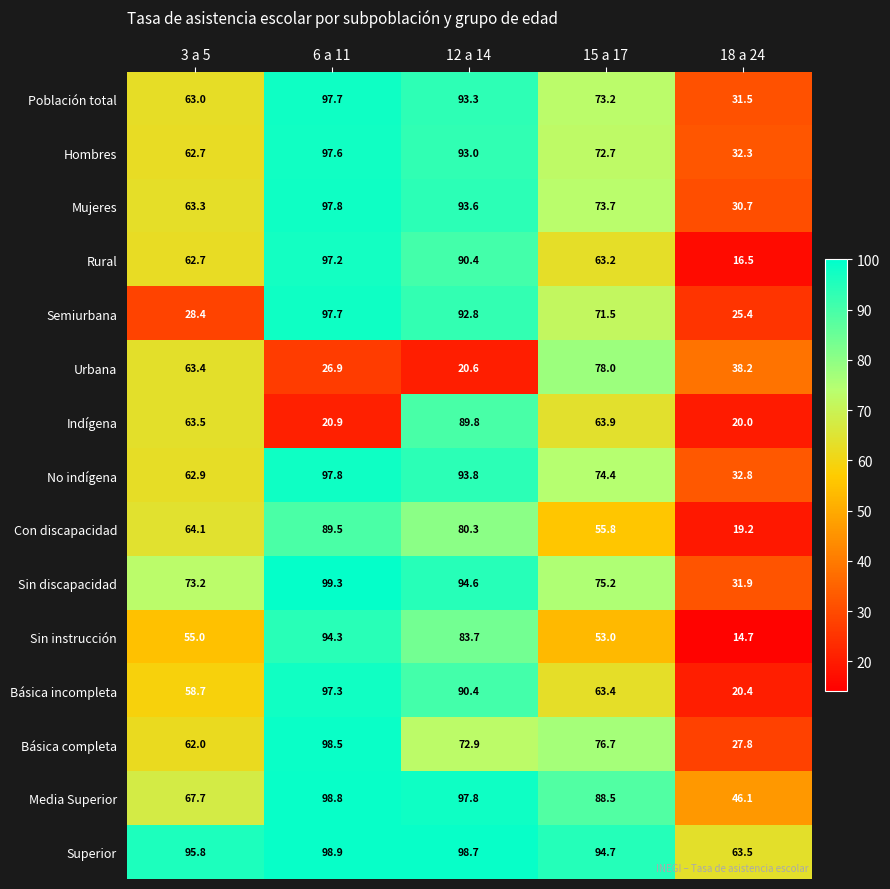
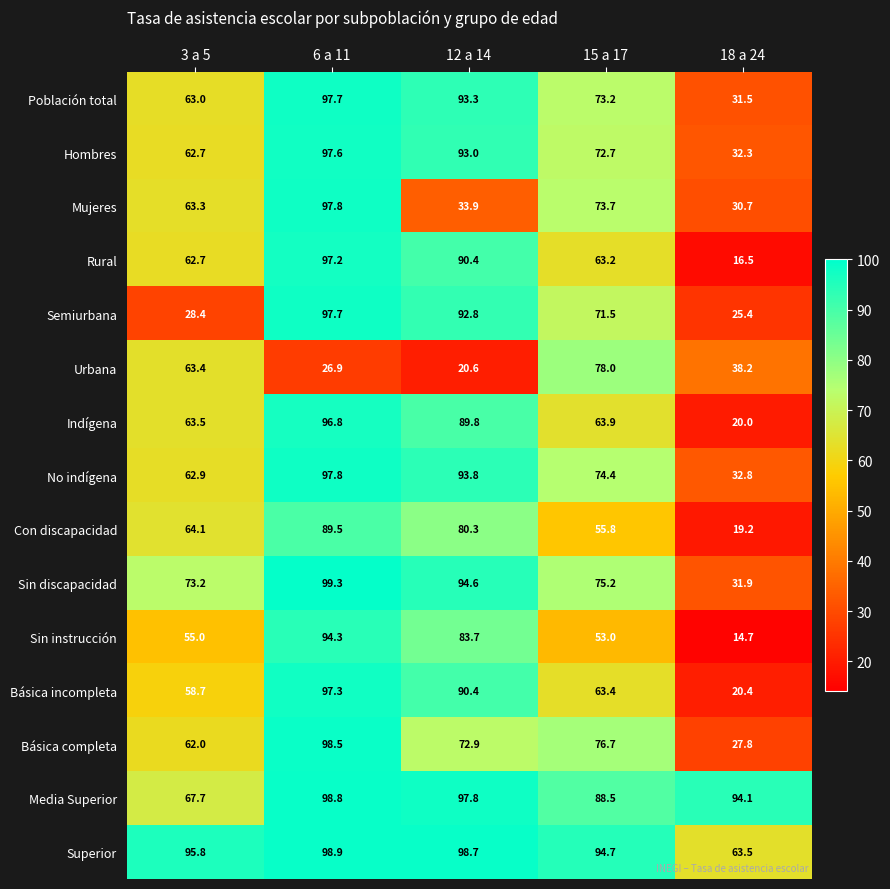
Mujeres, 12 a 14: 93.6 -> 33.9
Indígena, 6 a 11: 20.9 -> 96.8
Media Superior, 18 a 24: 46.1 -> 94.1
